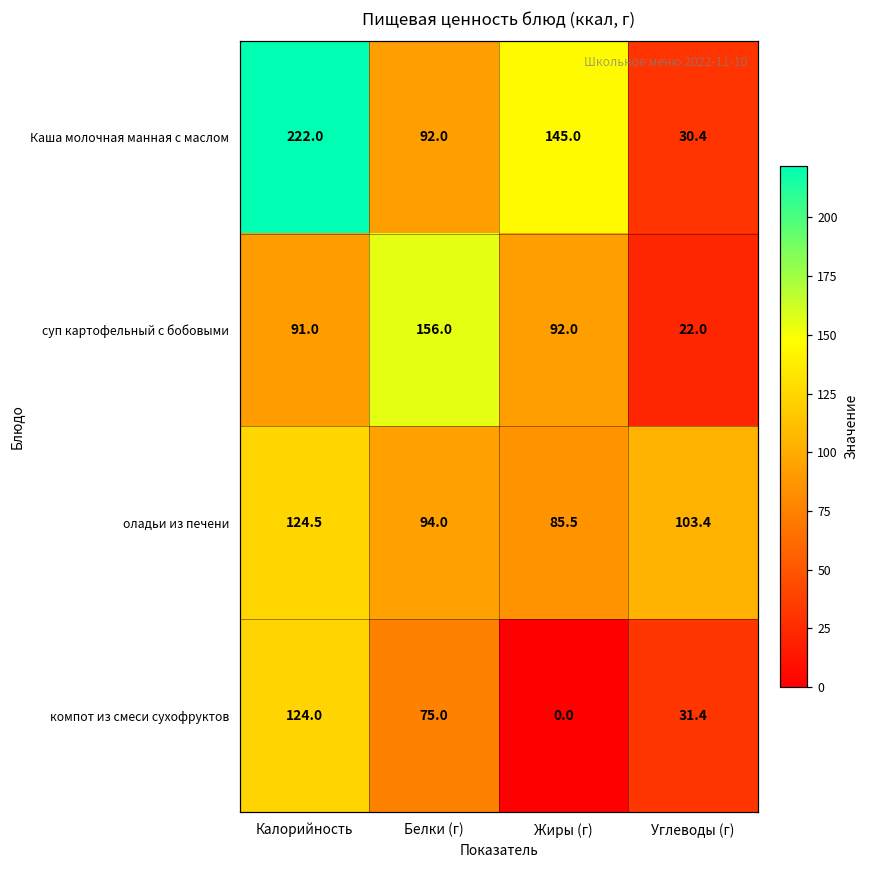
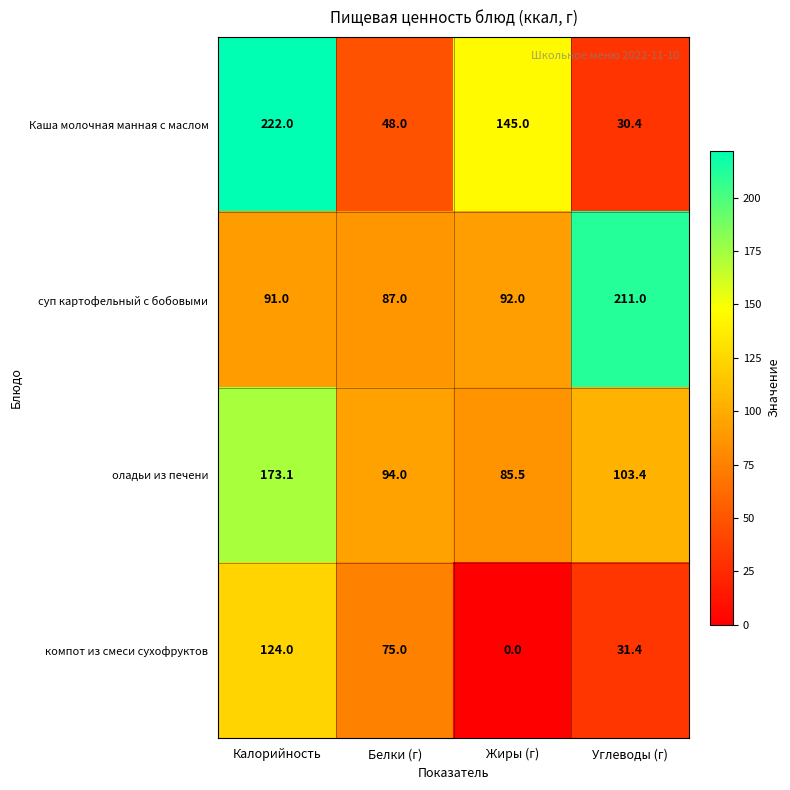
Каша молочная манная с маслом, Белки (г): 92.0 -> 48.0
суп картофельный с бобовыми, Белки (г): 156.0 -> 87.0
суп картофельный с бобовыми, Углеводы (г): 22.0 -> 211.0
оладьи из печени, Калорийность: 124.5 -> 173.1
